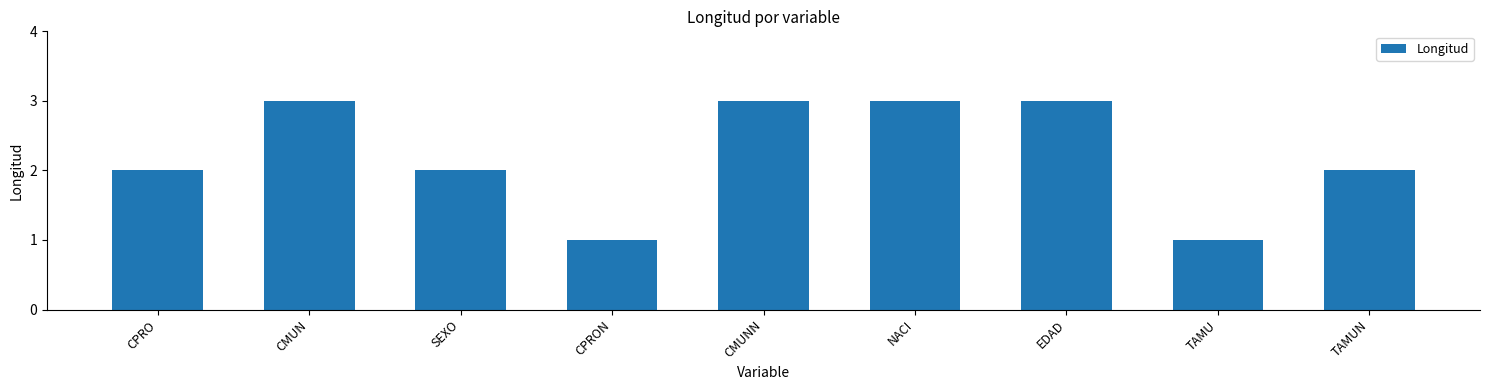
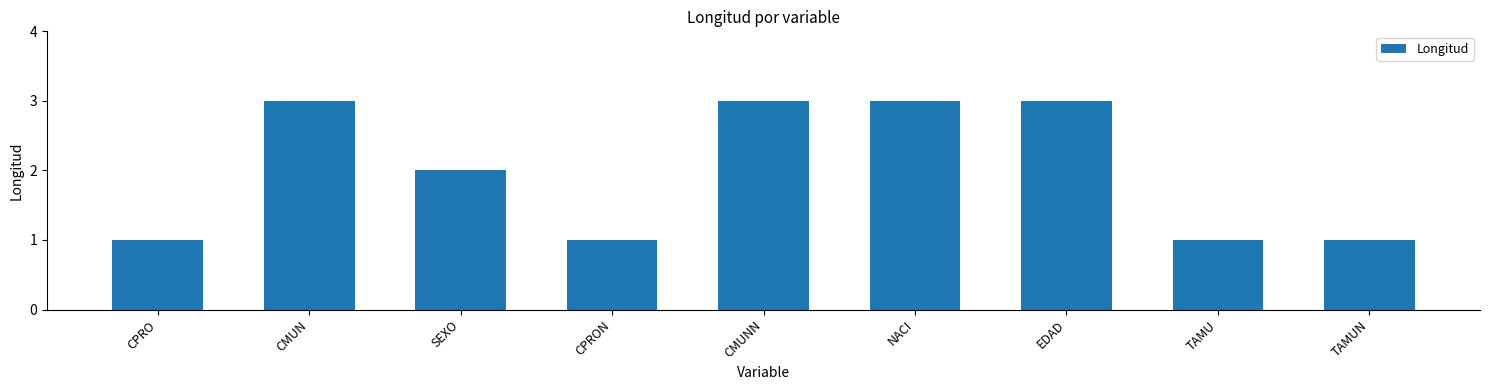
CPRO: 2 -> 1
TAMUN: 2 -> 1
